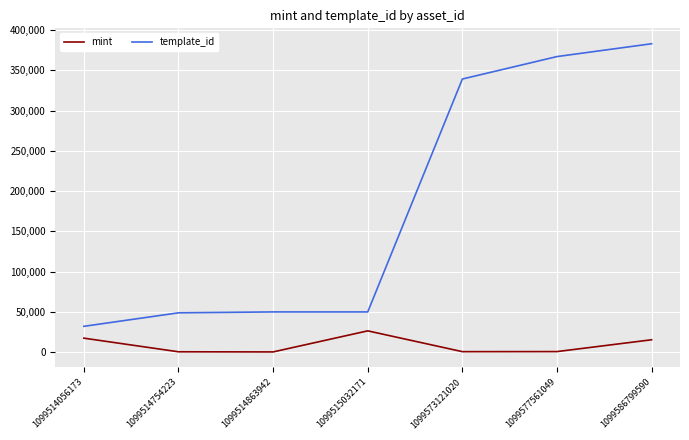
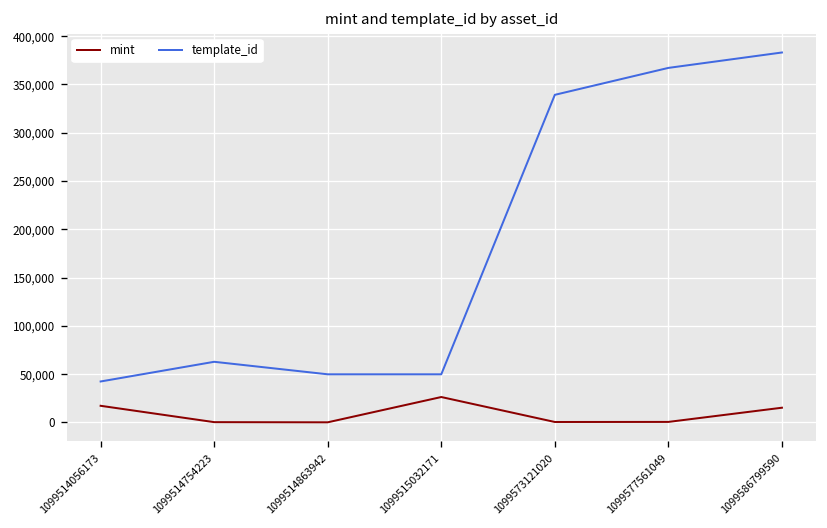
template_id, 1099514056173: 30,000 -> 40,000
template_id, 1099514754223: 50,000 -> 60,000
